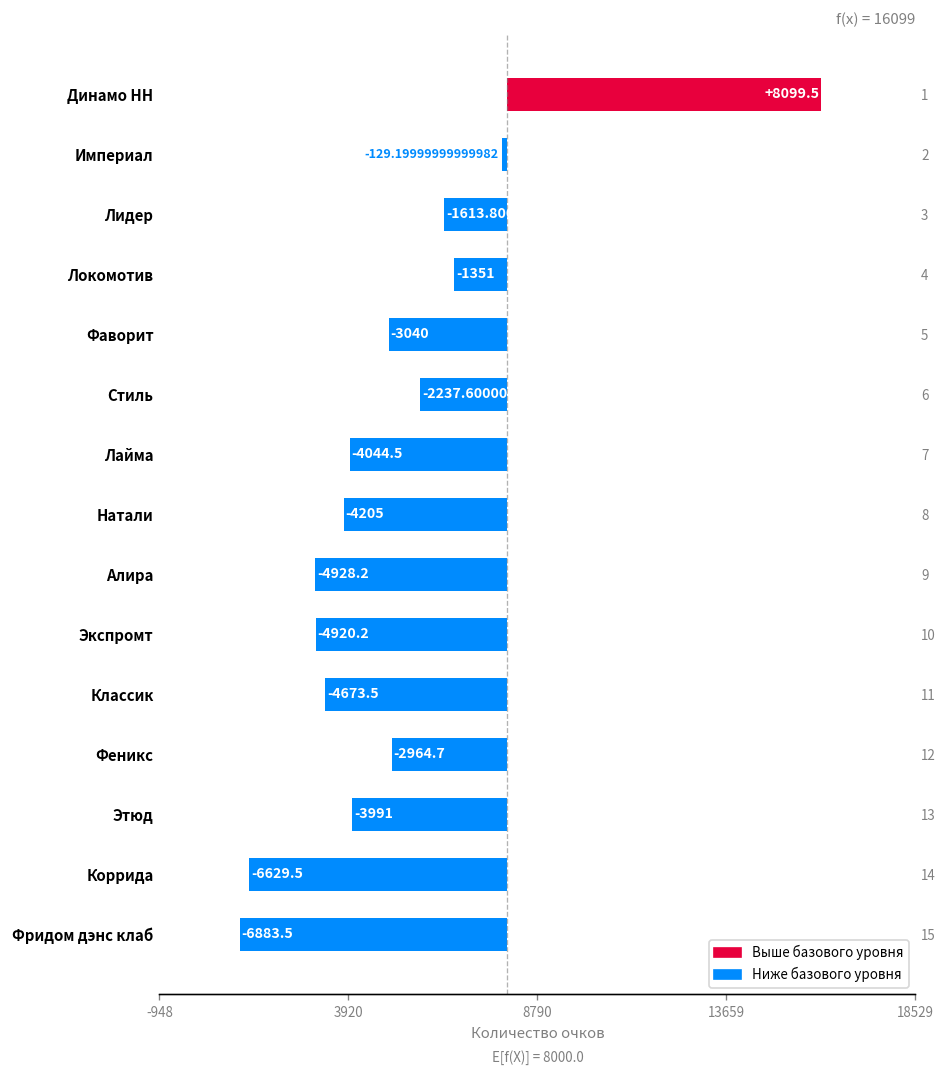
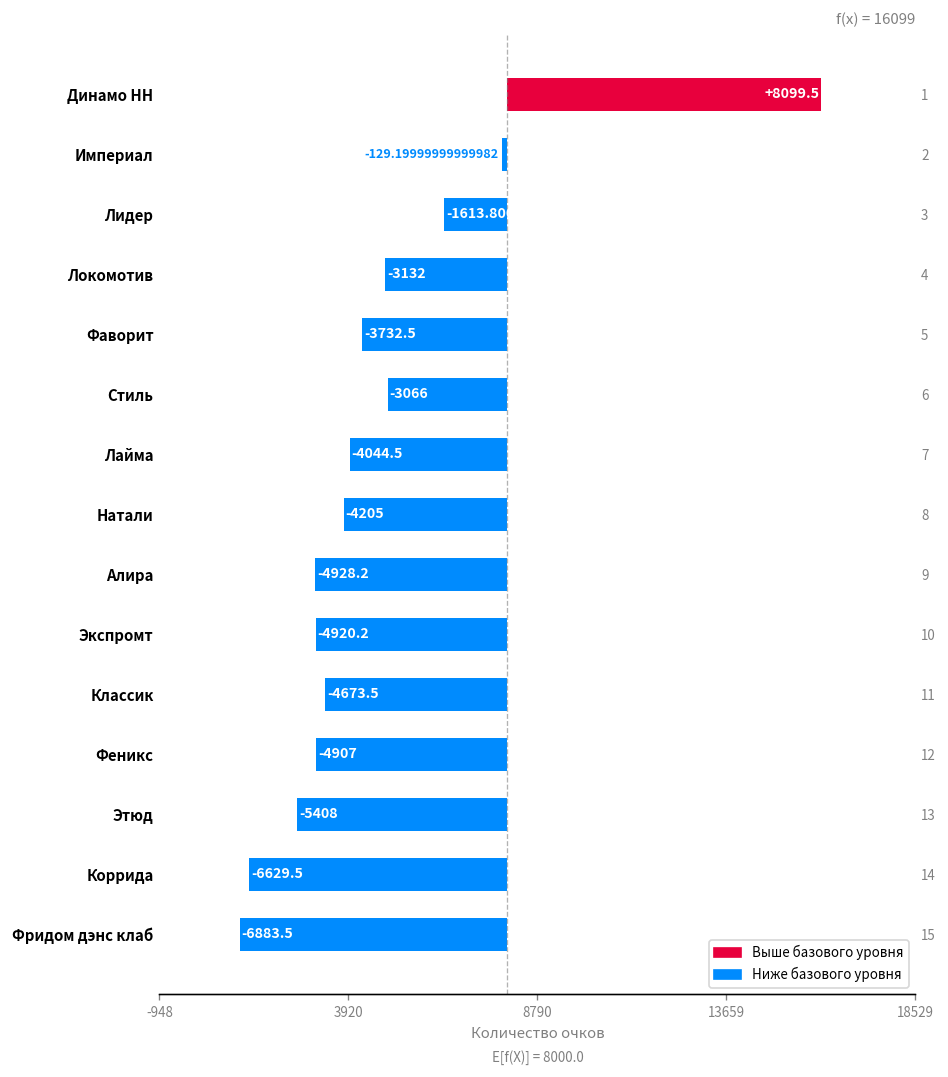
Локомотив: -1351 -> -3132
Фаворит: -3040 -> -3732.5
Стиль: -2237.6000000000004 -> -3066
Феникс: -2964.7 -> -4907
Этюд: -3991 -> -5408
